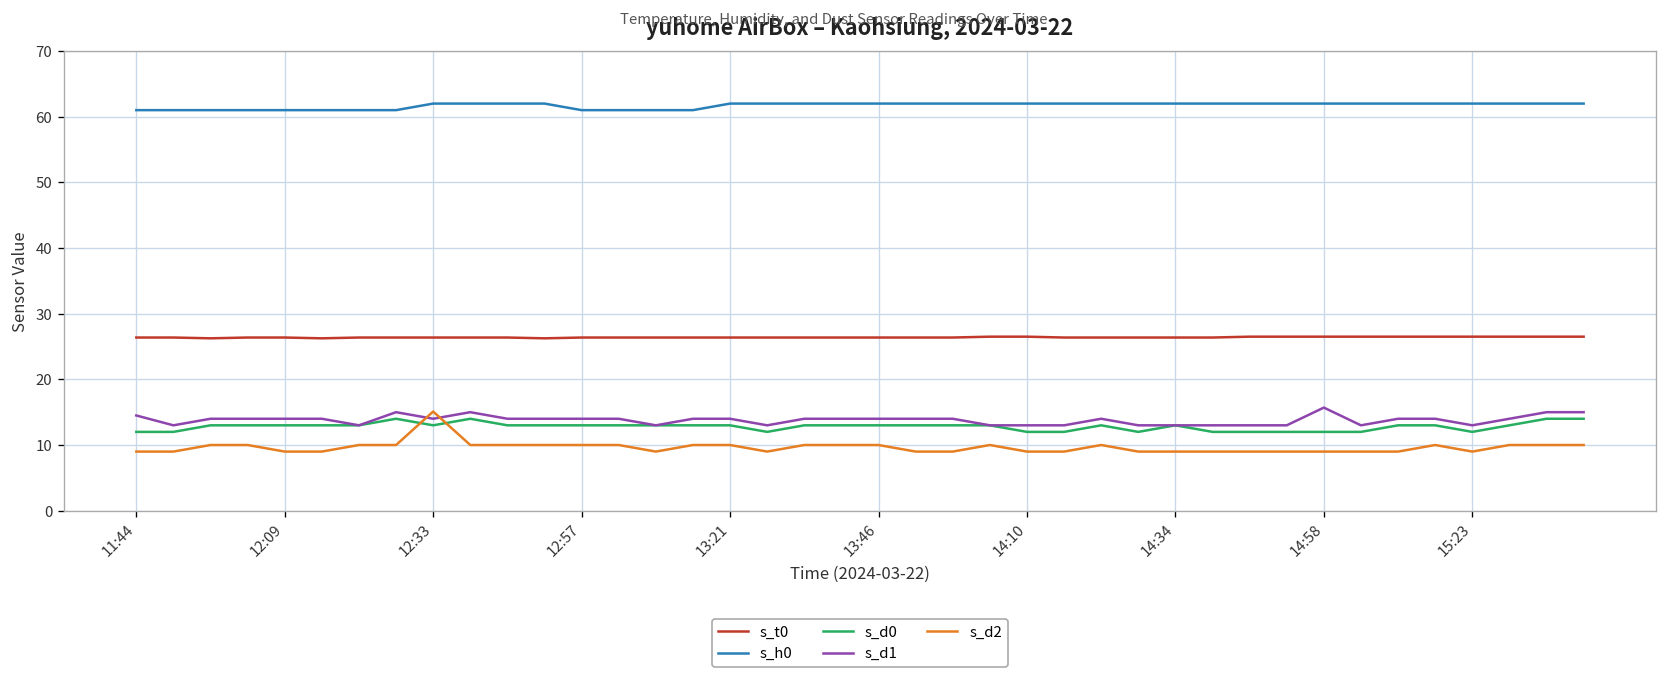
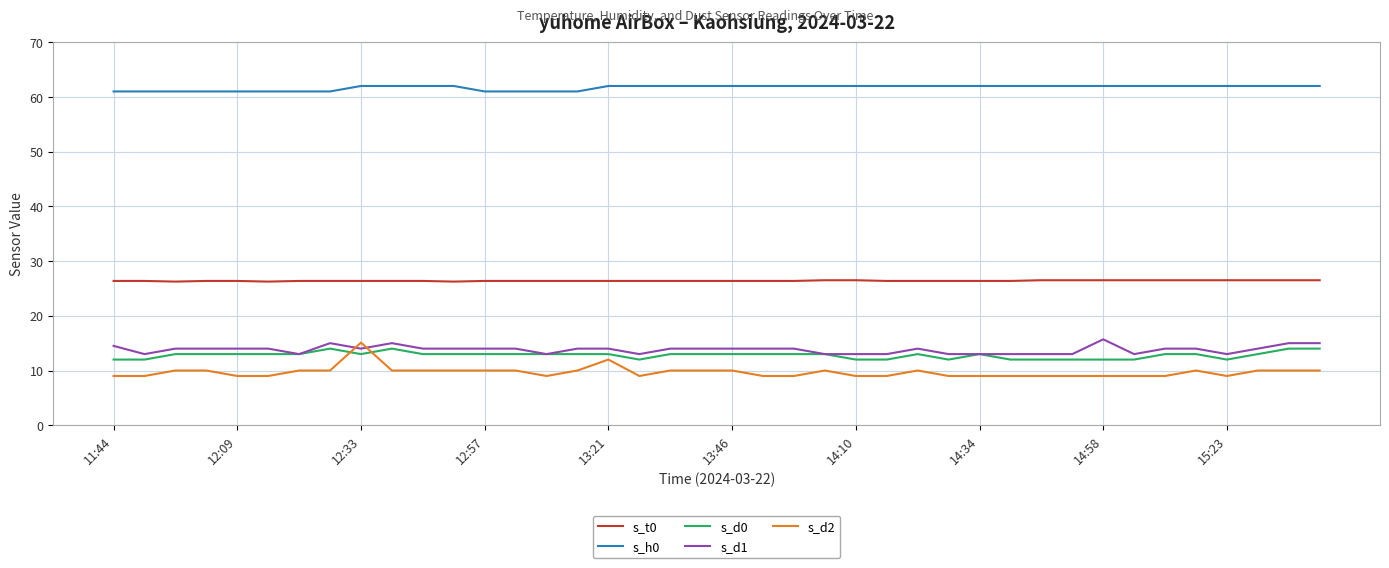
s_d2, 13:21: 10 -> 12
